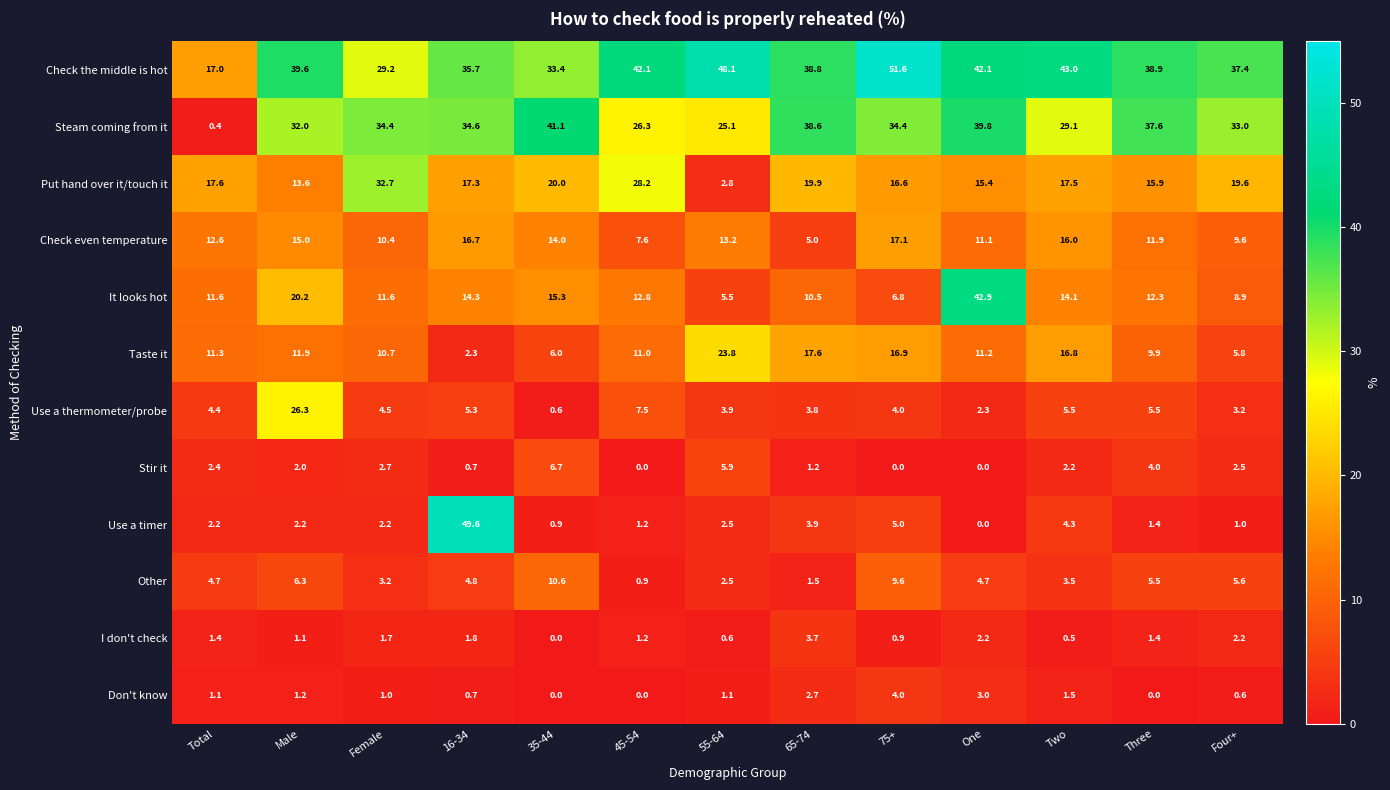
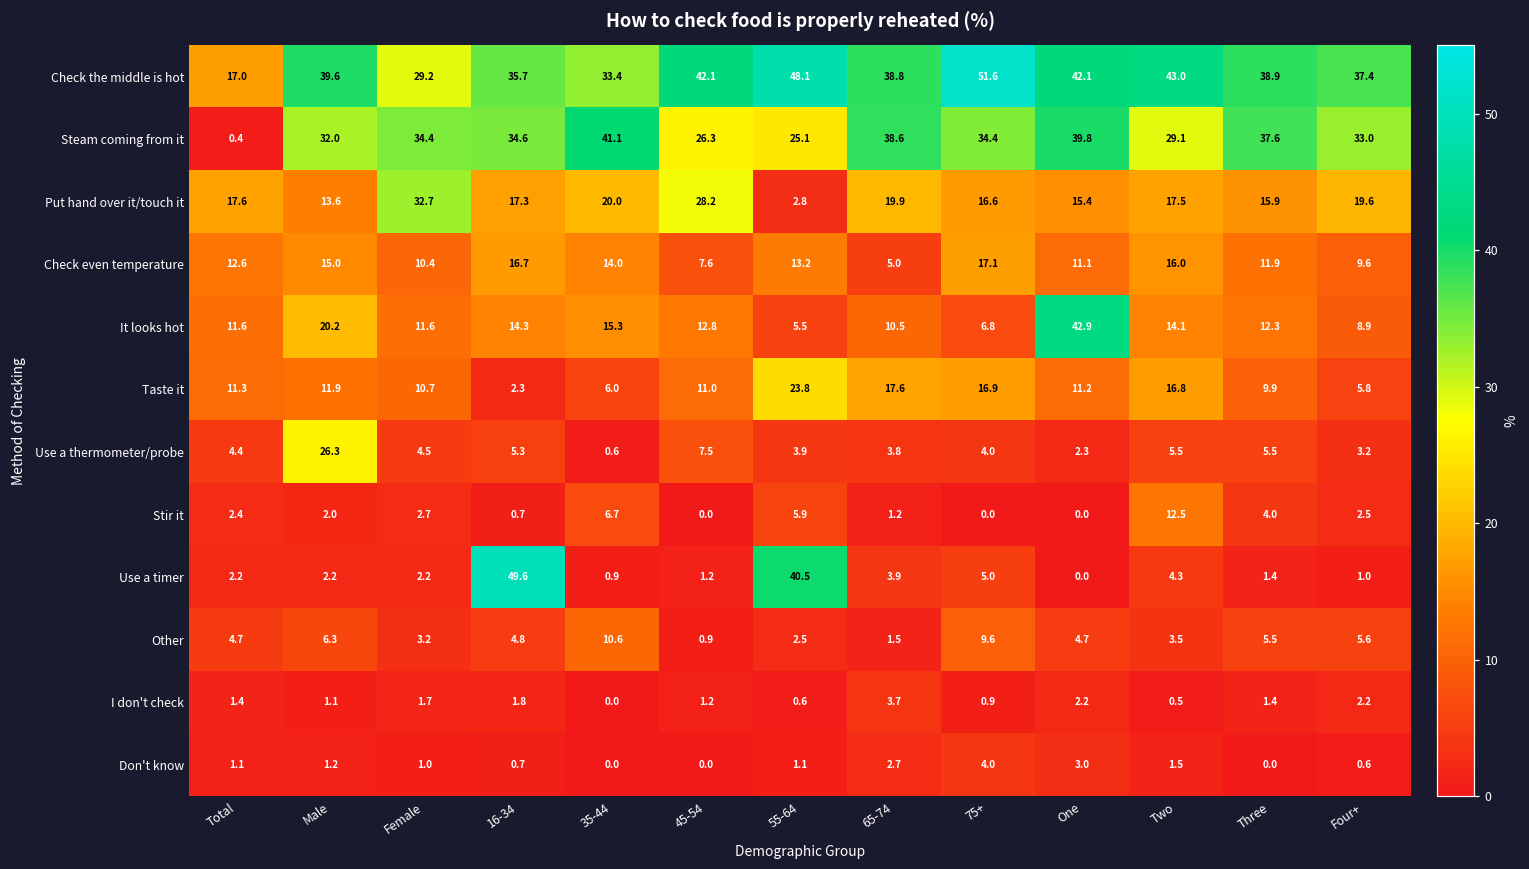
Stir it, Two: 2.2 -> 12.5
Use a timer, 55-64: 2.5 -> 40.5
